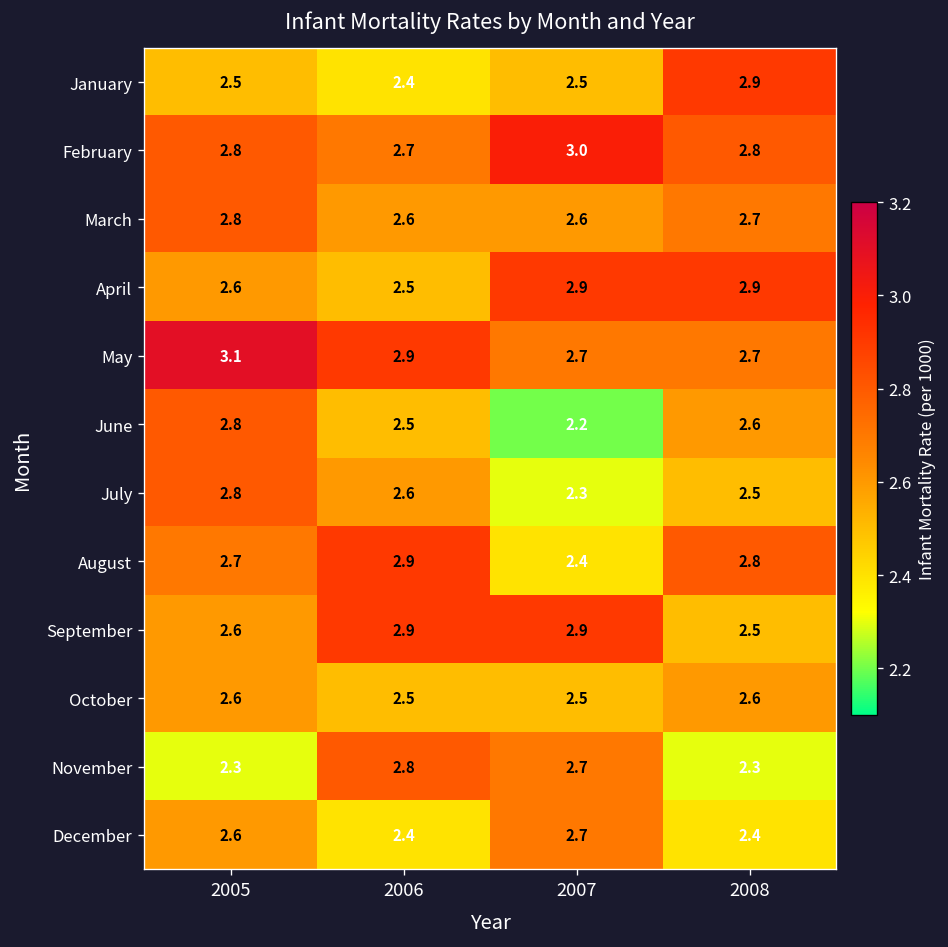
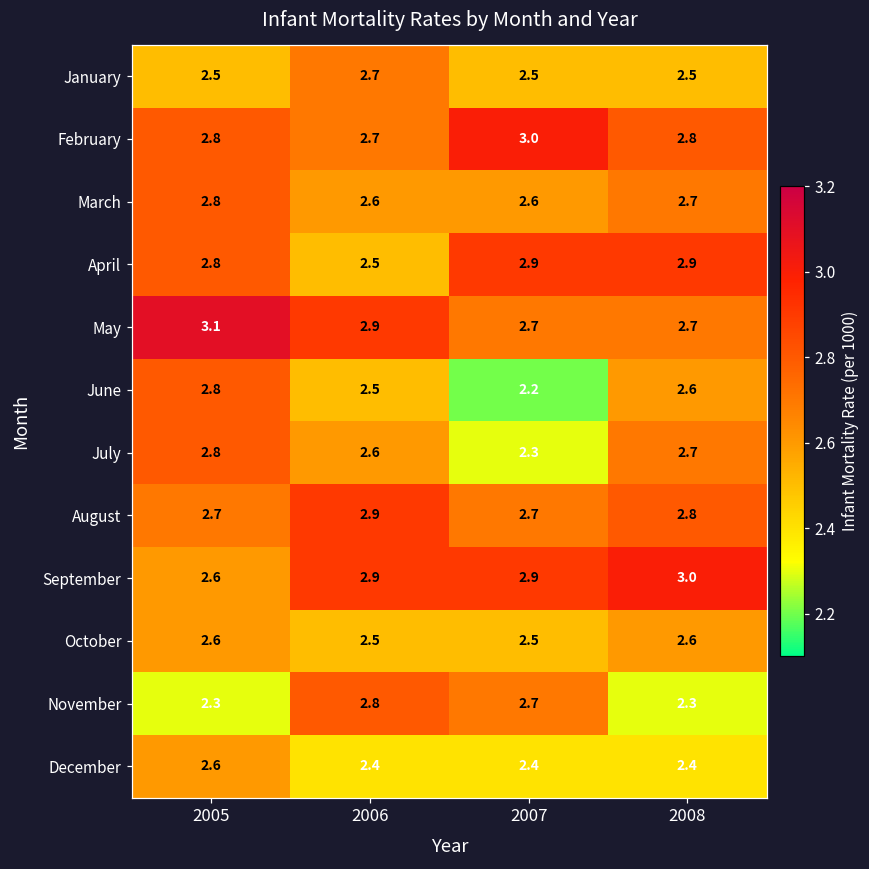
January, 2006: 2.4 -> 2.7
January, 2008: 2.9 -> 2.5
April, 2005: 2.6 -> 2.8
July, 2008: 2.5 -> 2.7
August, 2007: 2.4 -> 2.7
September, 2008: 2.5 -> 3.0
December, 2007: 2.7 -> 2.4
